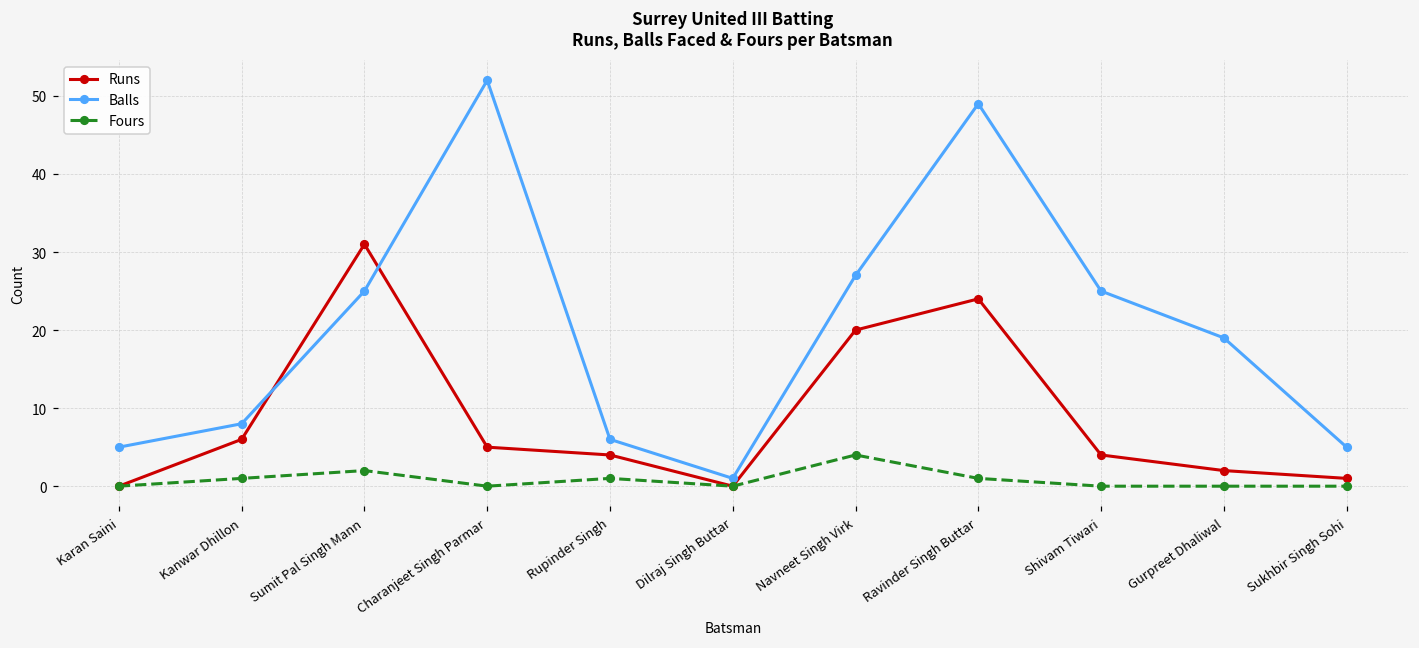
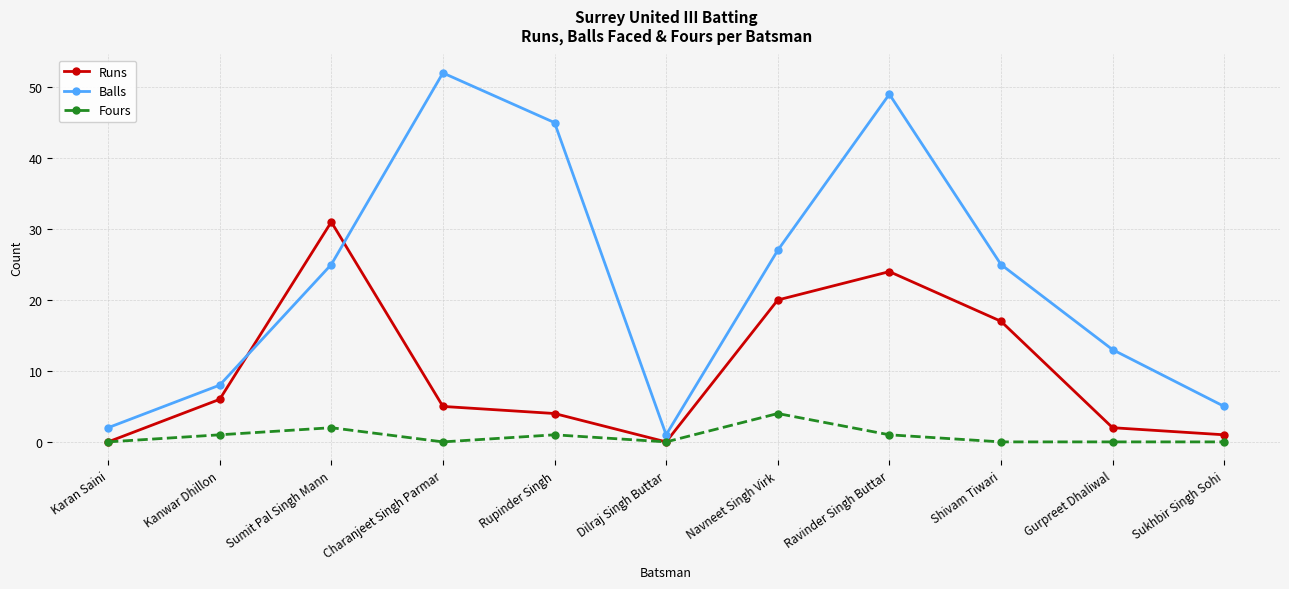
Balls, Karan Saini: 5 -> 2
Balls, Rupinder Singh: 6 -> 45
Runs, Shivam Tiwari: 4 -> 17
Balls, Gurpreet Dhaliwal: 19 -> 13
